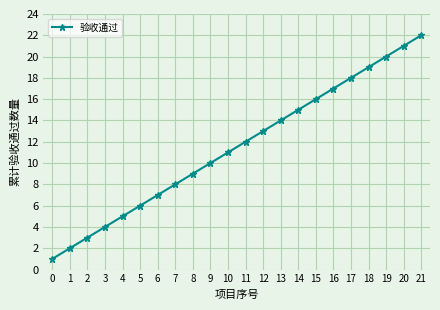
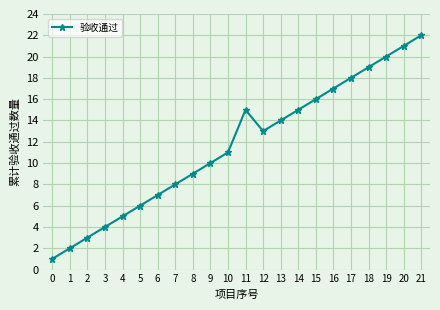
11: 12 -> 15
